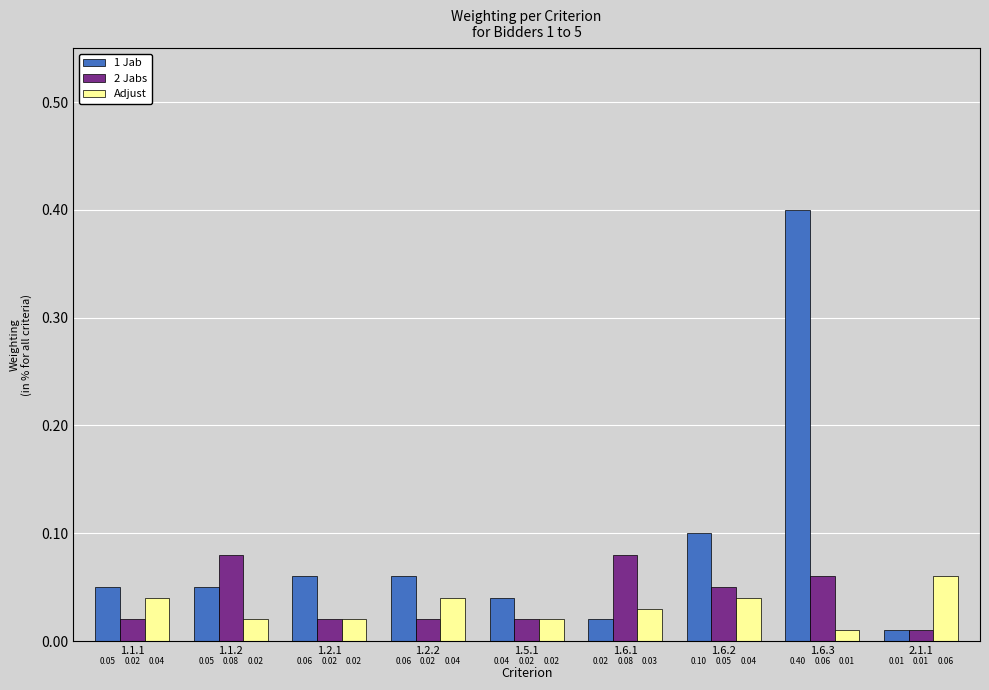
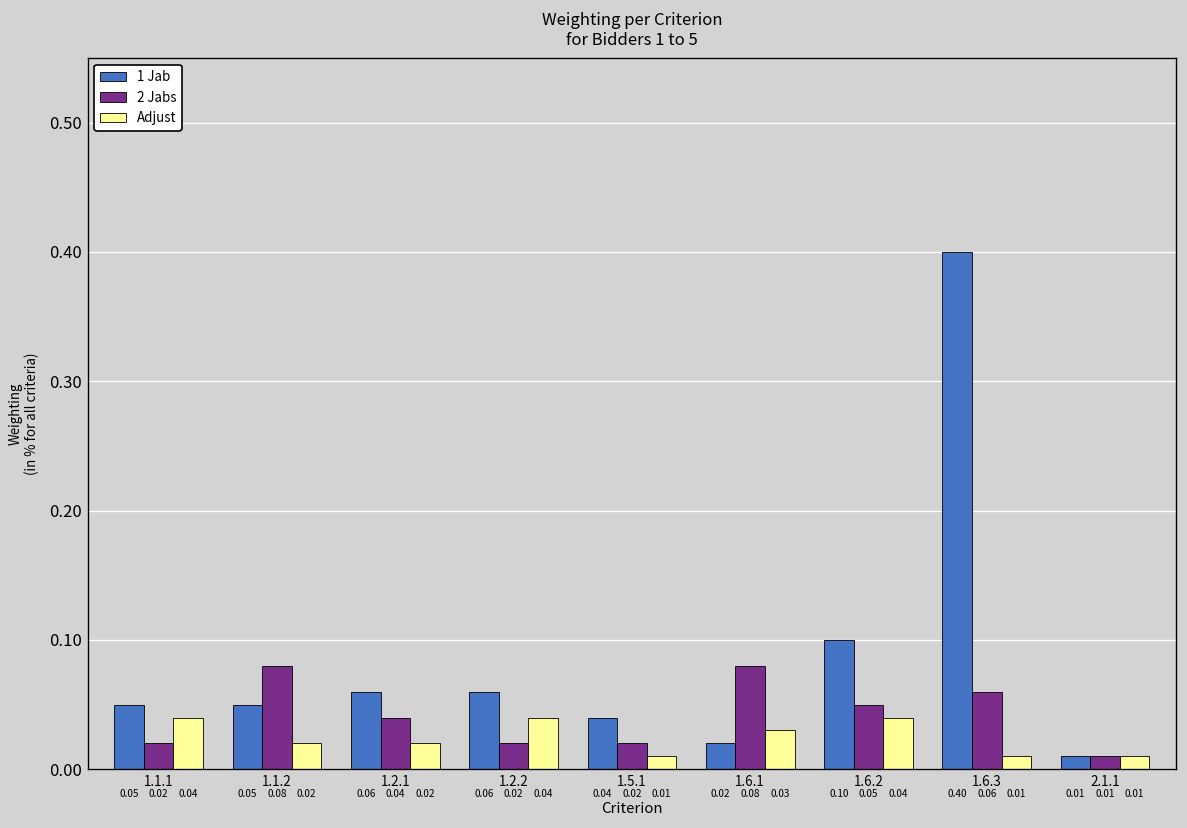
2 Jabs, 1.2.1: 0.02 -> 0.04
Adjust, 1.5.1: 0.02 -> 0.01
Adjust, 2.1.1: 0.06 -> 0.01
